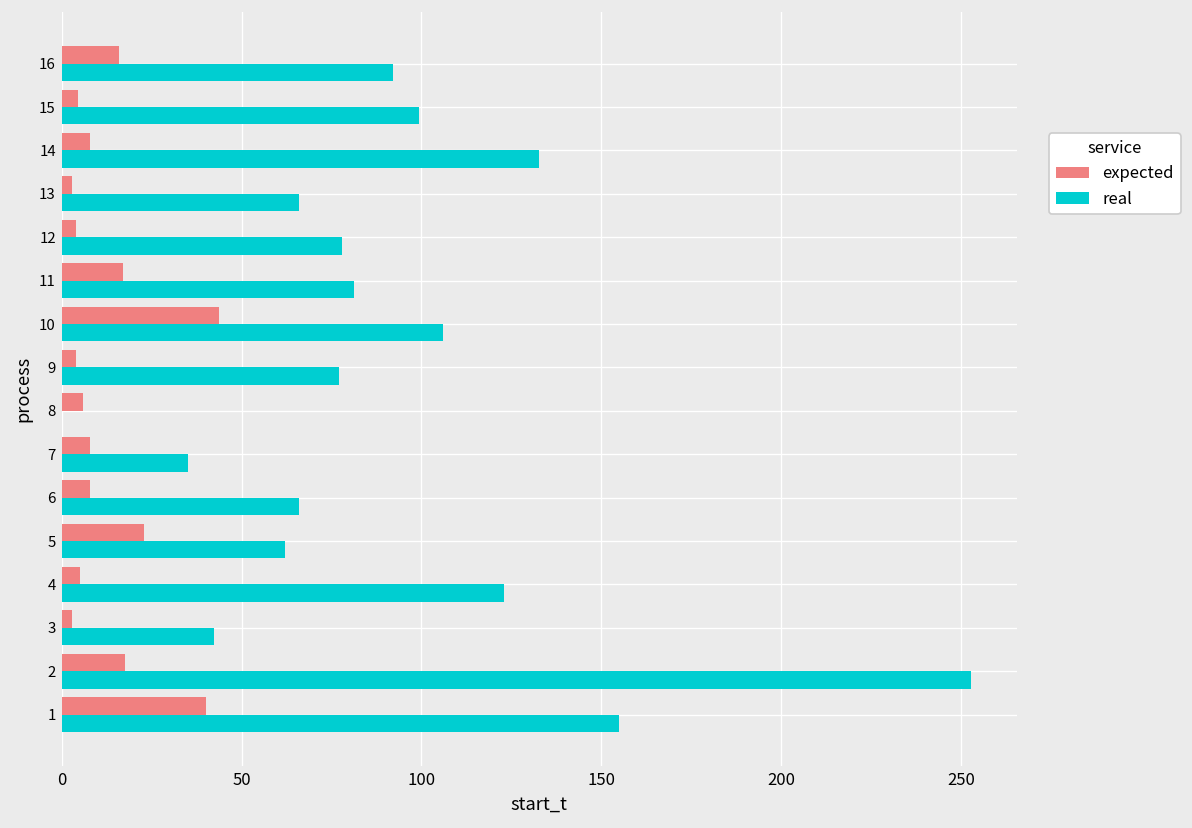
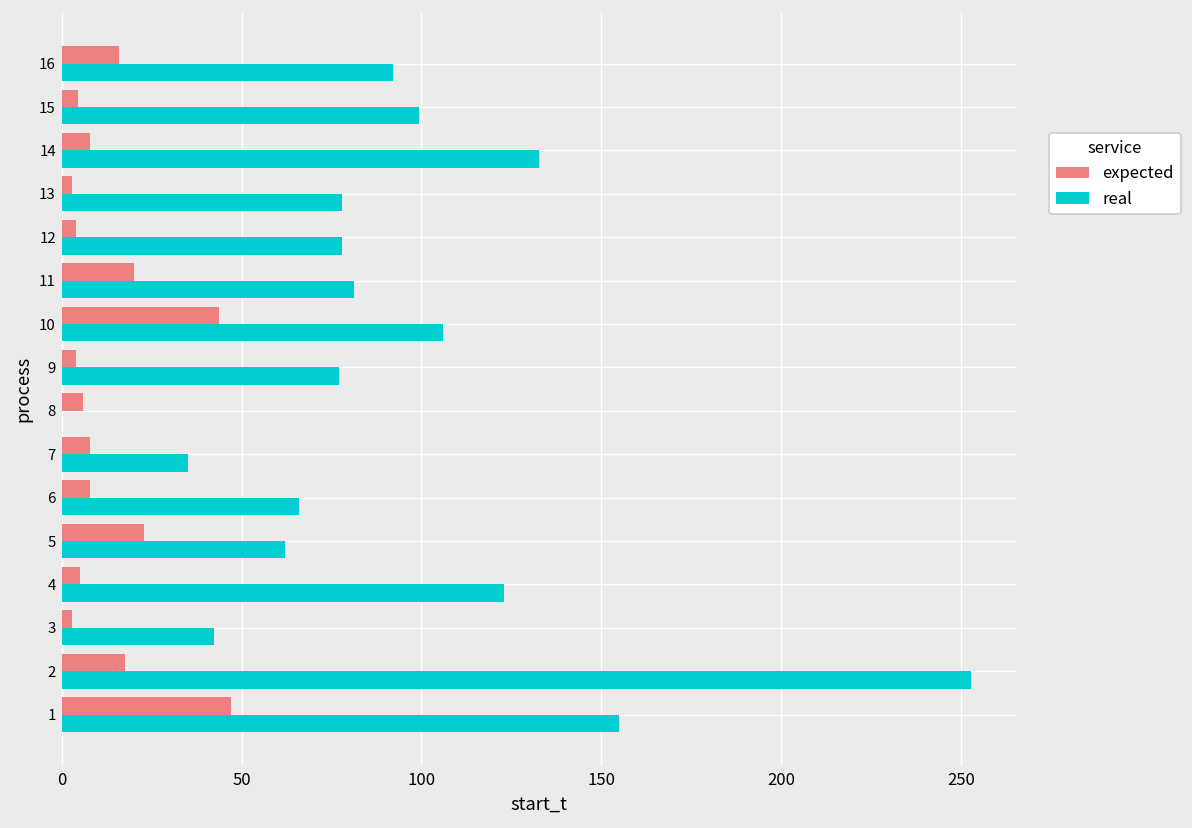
real, 13: 66 -> 78
expected, 11: 17 -> 20
expected, 1: 40 -> 47
